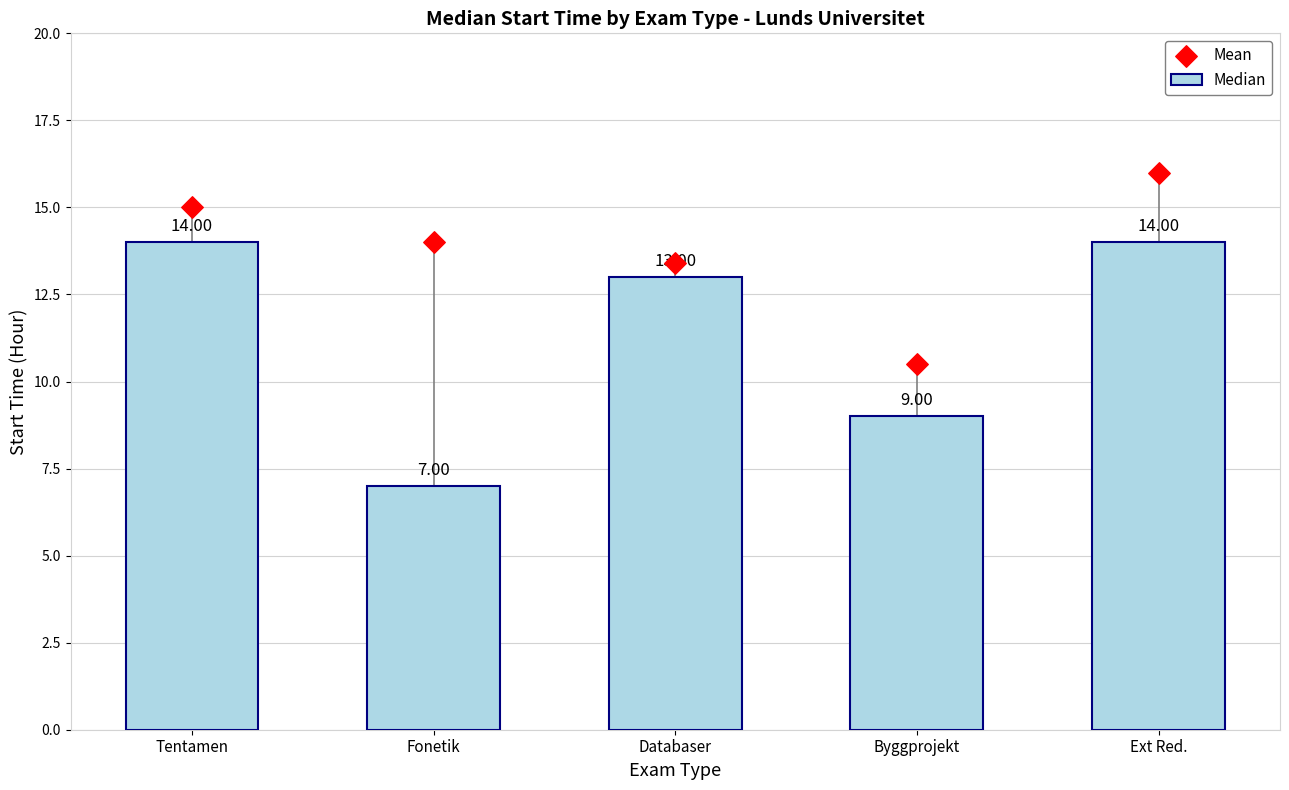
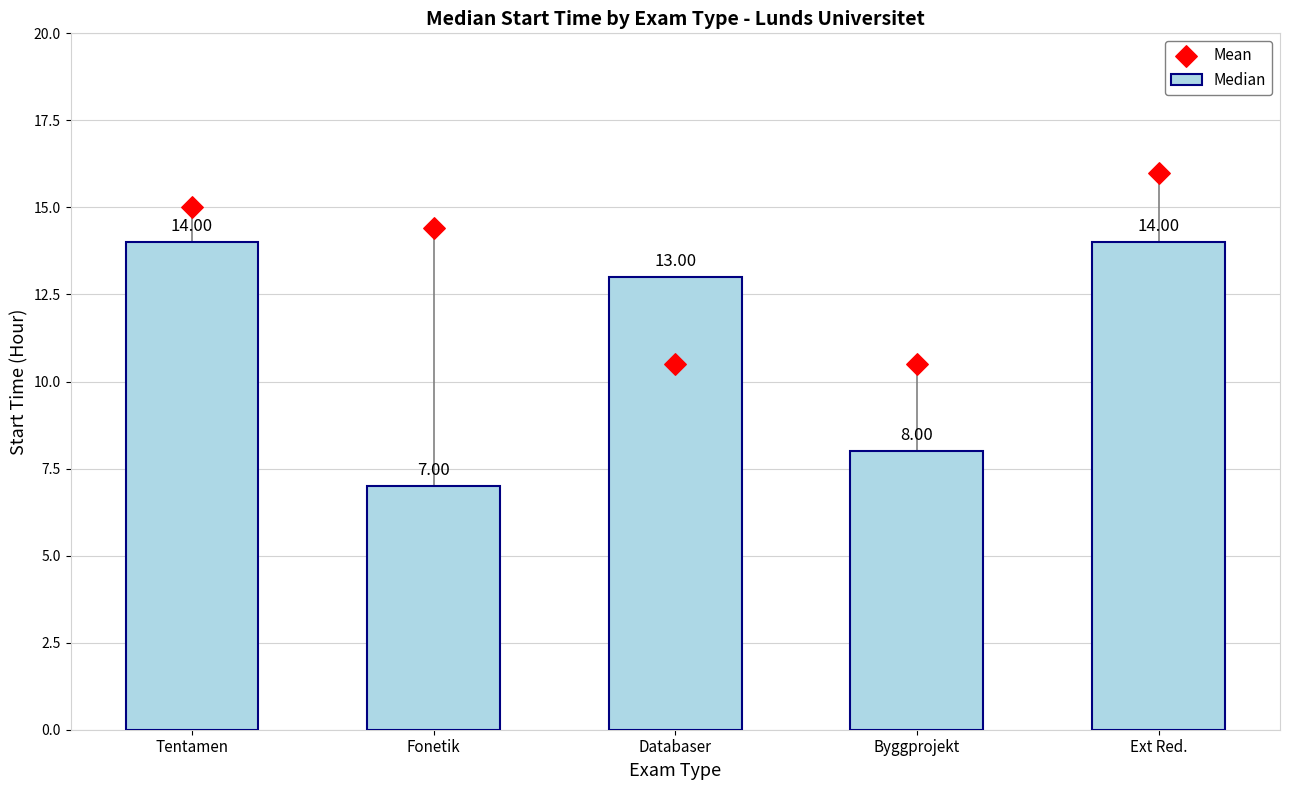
Mean, Fonetik: 14.0 -> 14.4
Mean, Databaser: 13.4 -> 10.5
Median, Byggprojekt: 9.00 -> 8.00
